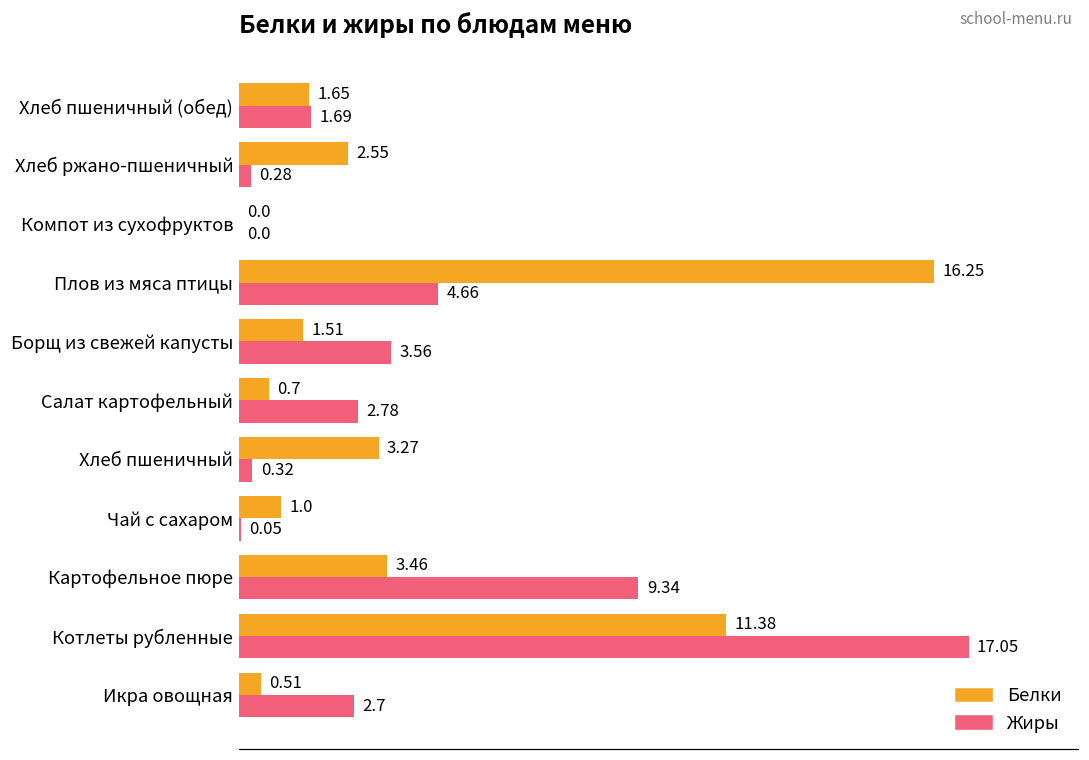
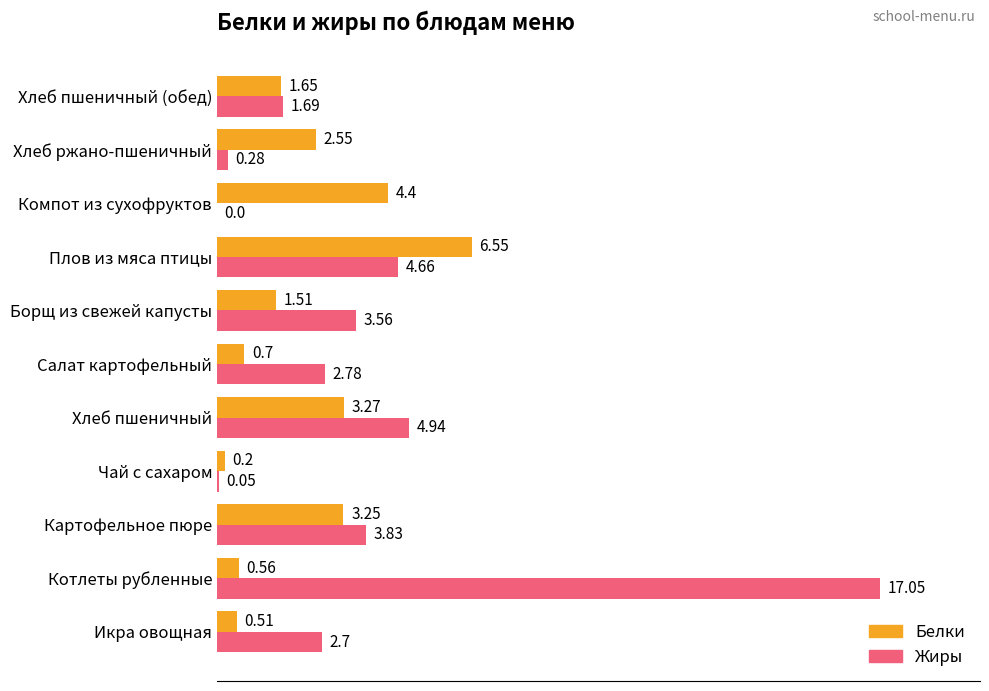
Белки, Компот из сухофруктов: 0.0 -> 4.4
Белки, Плов из мяса птицы: 16.25 -> 6.55
Жиры, Хлеб пшеничный: 0.32 -> 4.94
Белки, Чай с сахаром: 1.0 -> 0.2
Белки, Картофельное пюре: 3.46 -> 3.25
Жиры, Картофельное пюре: 9.34 -> 3.83
Белки, Котлеты рубленные: 11.38 -> 0.56
